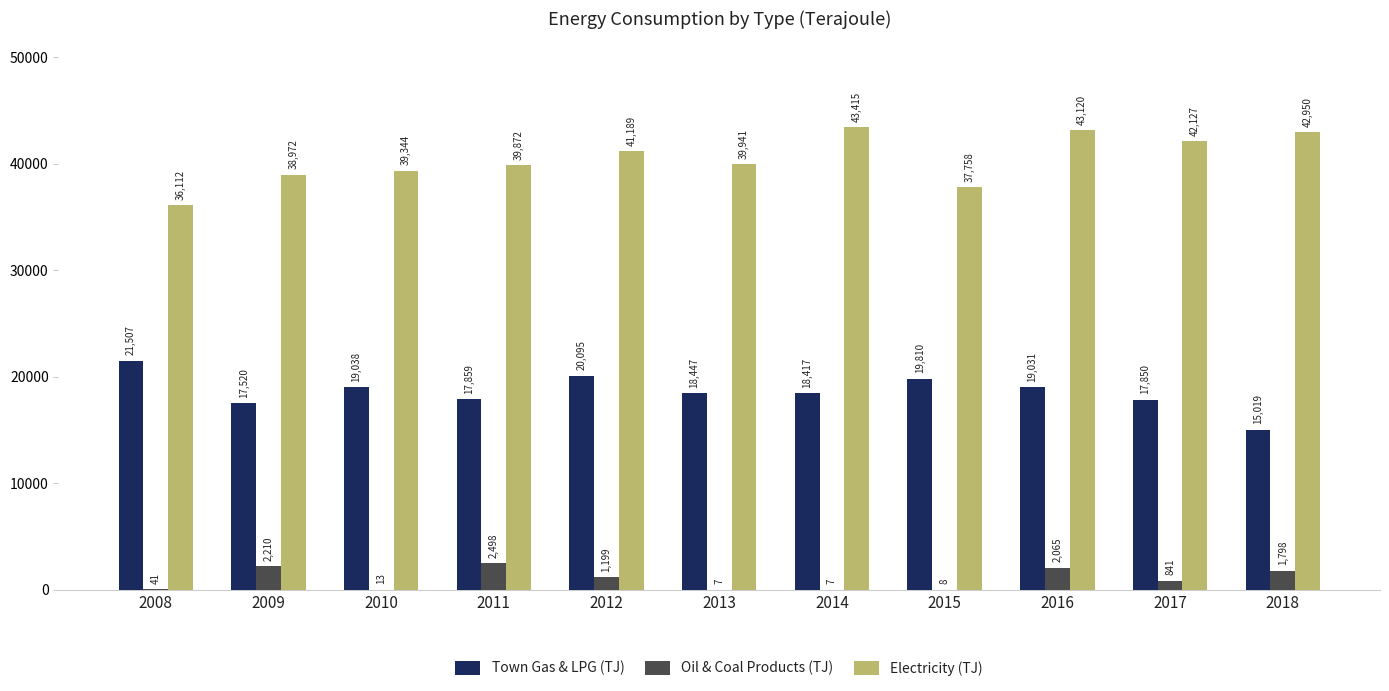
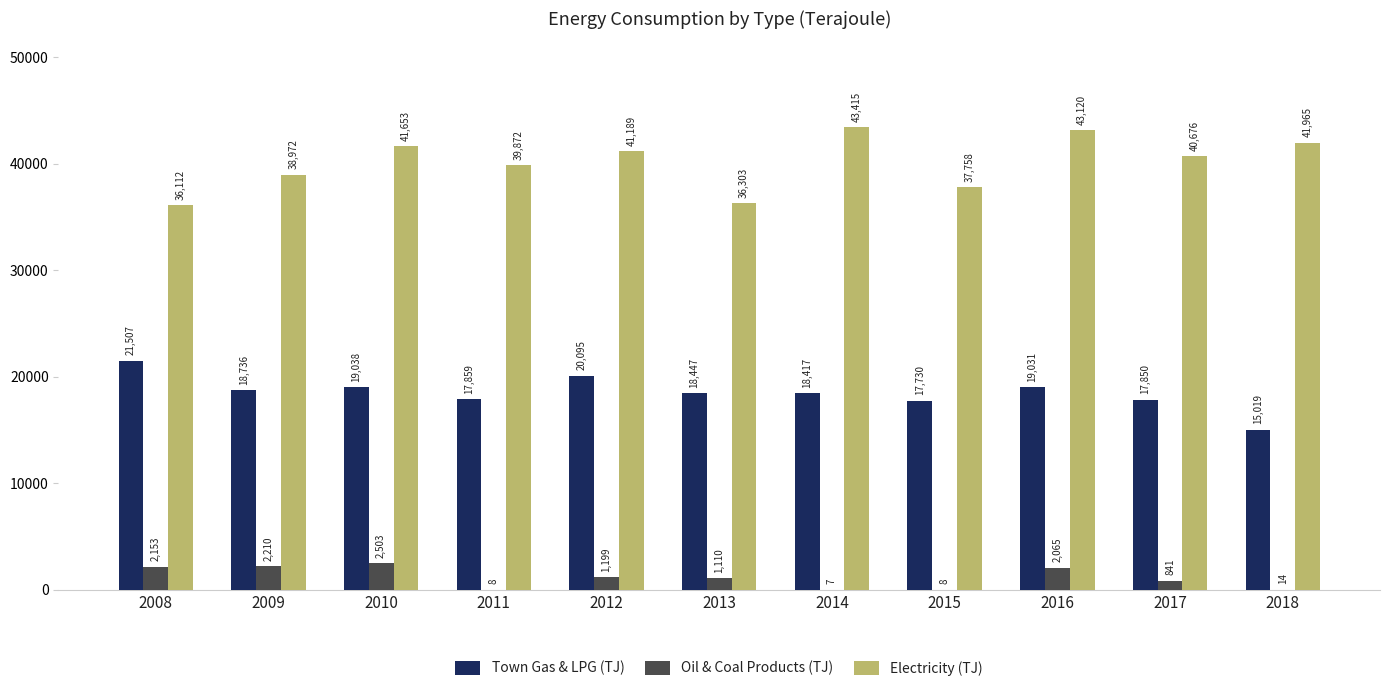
Oil & Coal Products (TJ), 2008: 41 -> 2,153
Town Gas & LPG (TJ), 2009: 17,520 -> 18,736
Oil & Coal Products (TJ), 2010: 13 -> 2,503
Electricity (TJ), 2010: 39,344 -> 41,653
Oil & Coal Products (TJ), 2011: 2,498 -> 8
Oil & Coal Products (TJ), 2013: 7 -> 1,110
Electricity (TJ), 2013: 39,941 -> 36,303
Town Gas & LPG (TJ), 2015: 19,810 -> 17,730
Electricity (TJ), 2017: 42,127 -> 40,676
Oil & Coal Products (TJ), 2018: 1,798 -> 14
Electricity (TJ), 2018: 42,950 -> 41,965
